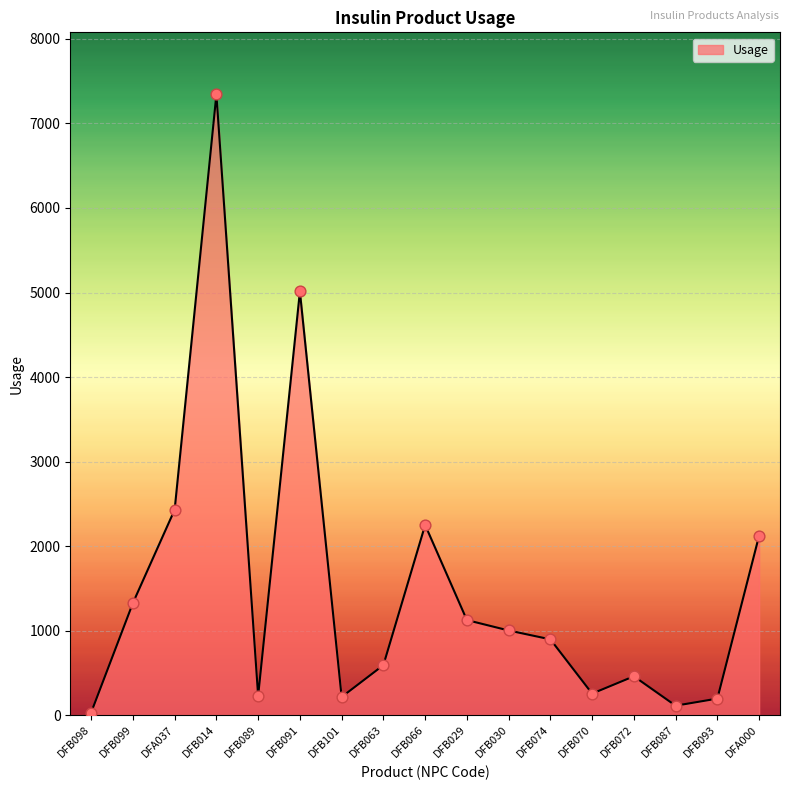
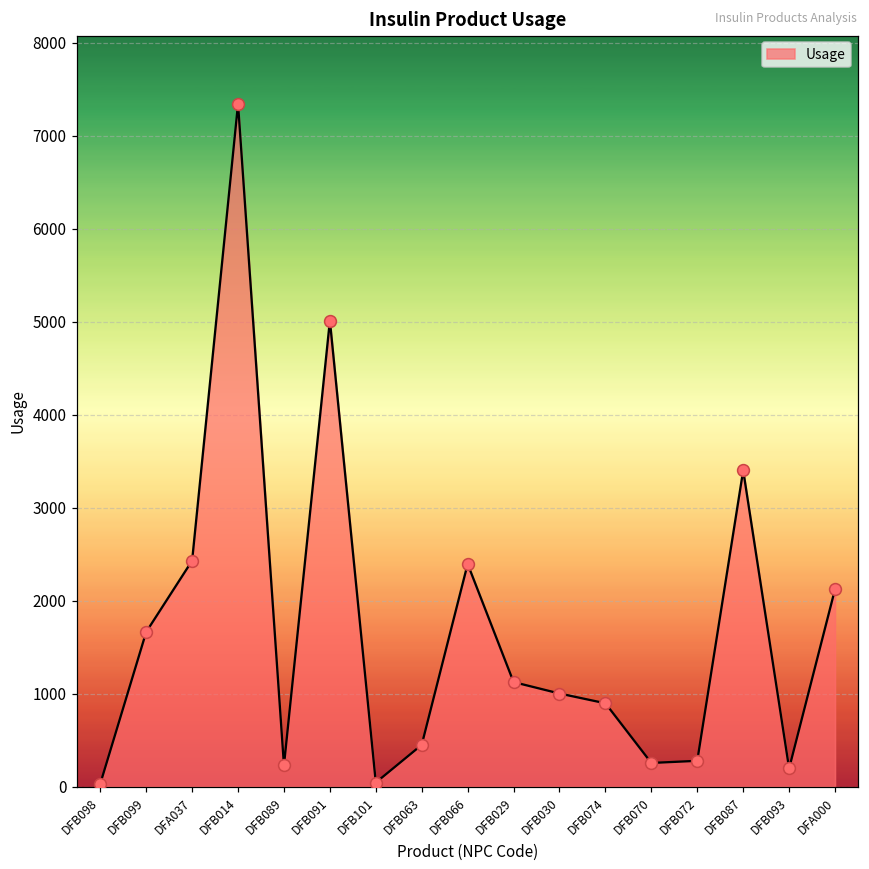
DFB099: 1300 -> 1700
DFB101: 200 -> 0
DFB063: 600 -> 400
DFB066: 2200 -> 2400
DFB072: 500 -> 300
DFB087: 100 -> 3400
